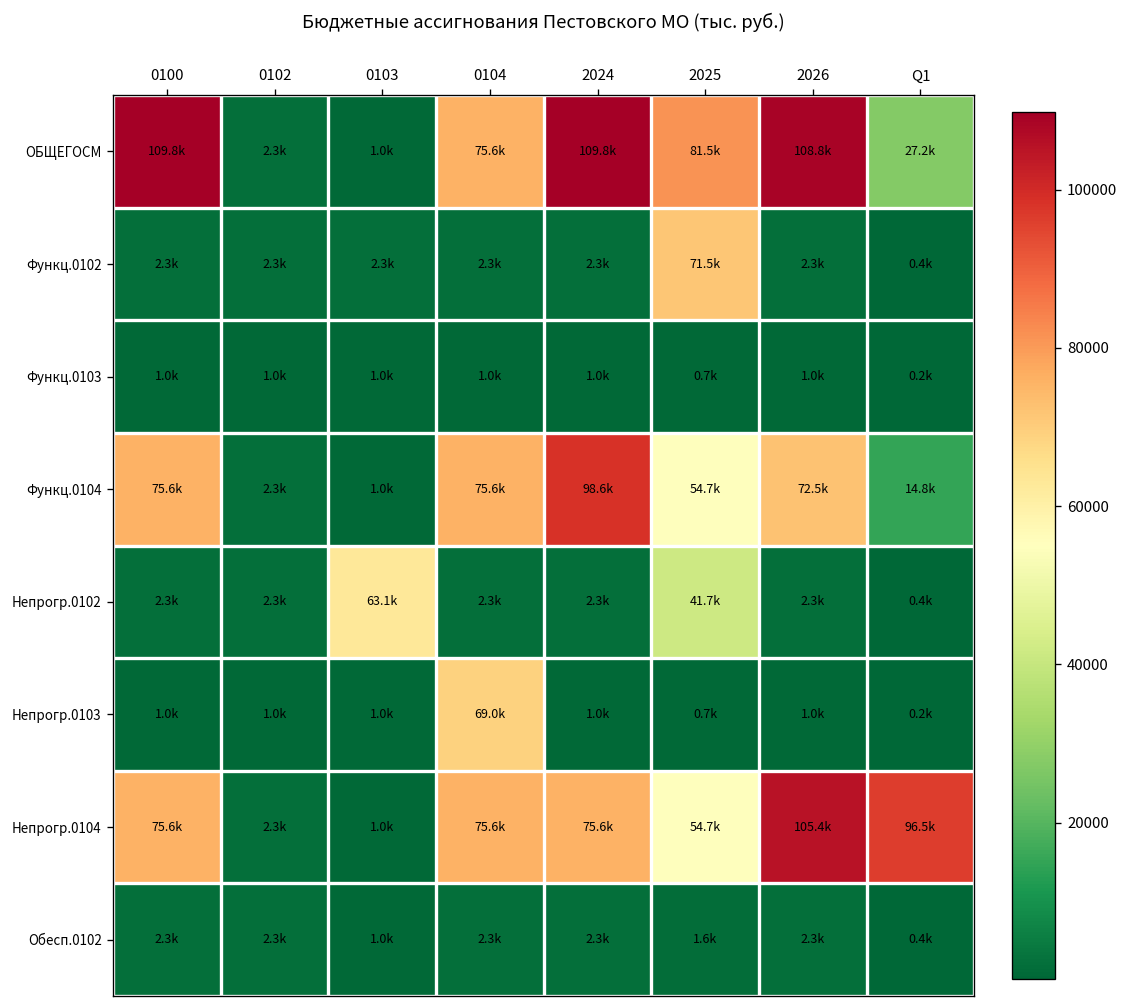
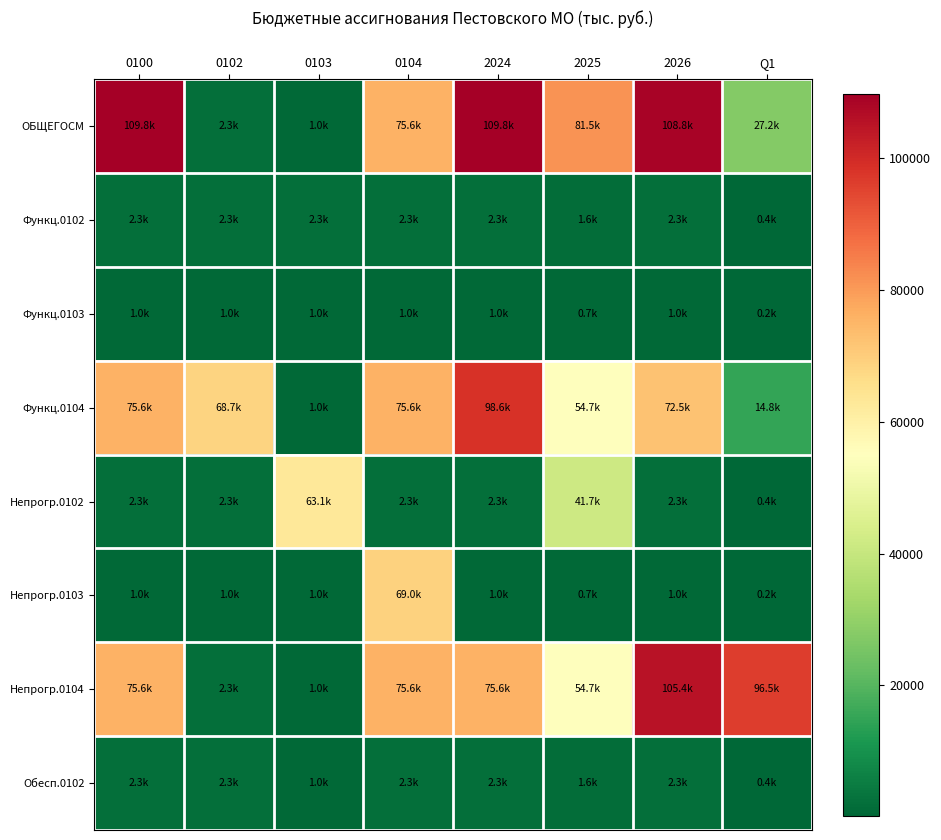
Функц.0102, 2025: 71.5k -> 1.6k
Функц.0104, 0102: 2.3k -> 68.7k
